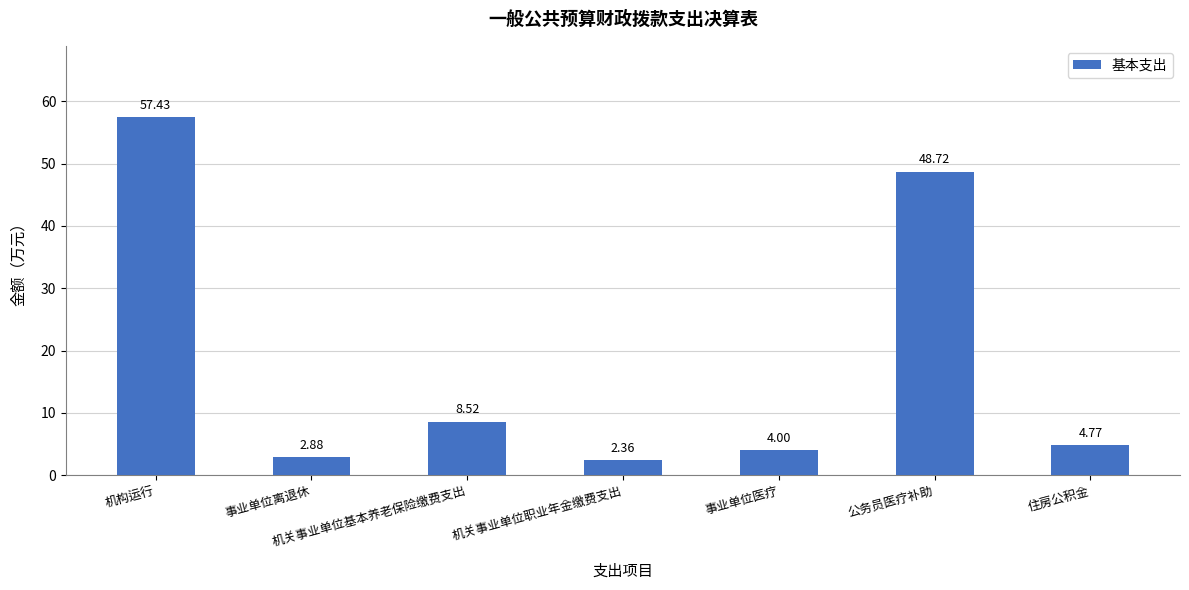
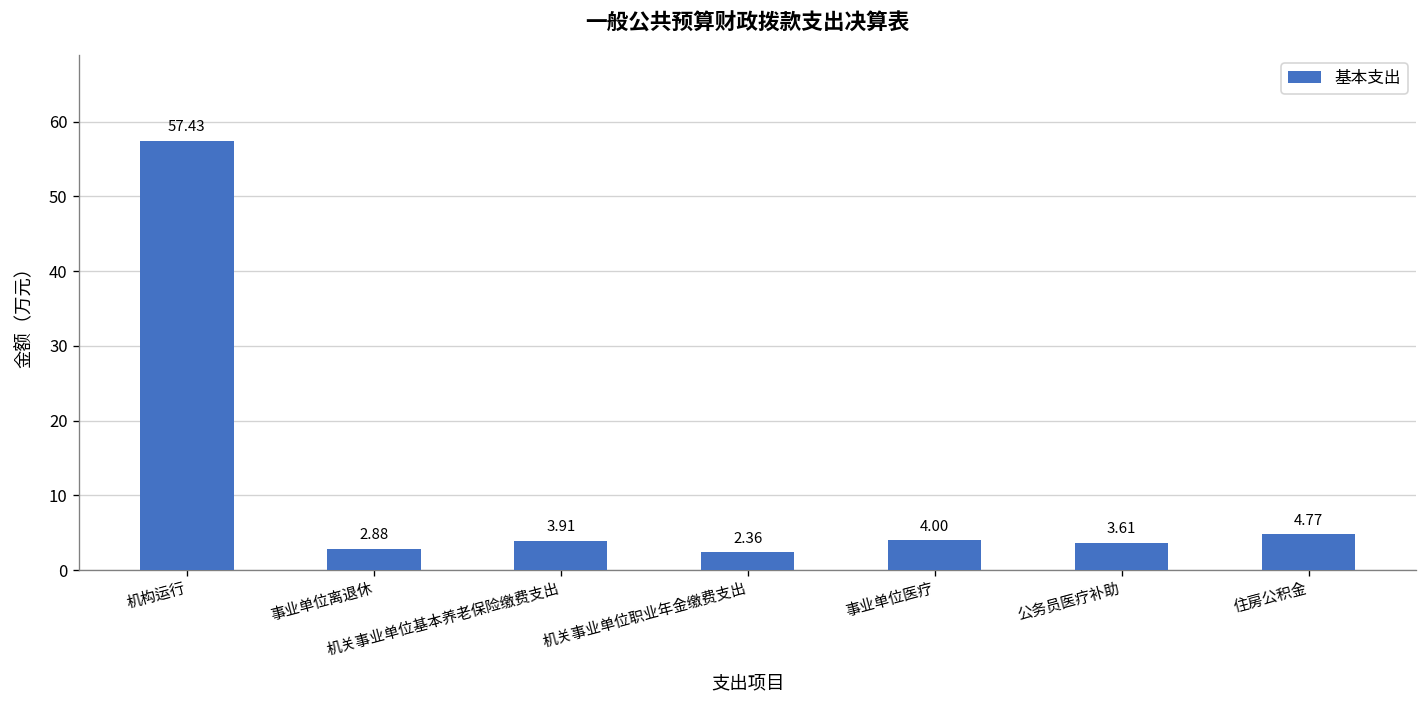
机关事业单位基本养老保险缴费支出: 8.52 -> 3.91
公务员医疗补助: 48.72 -> 3.61
